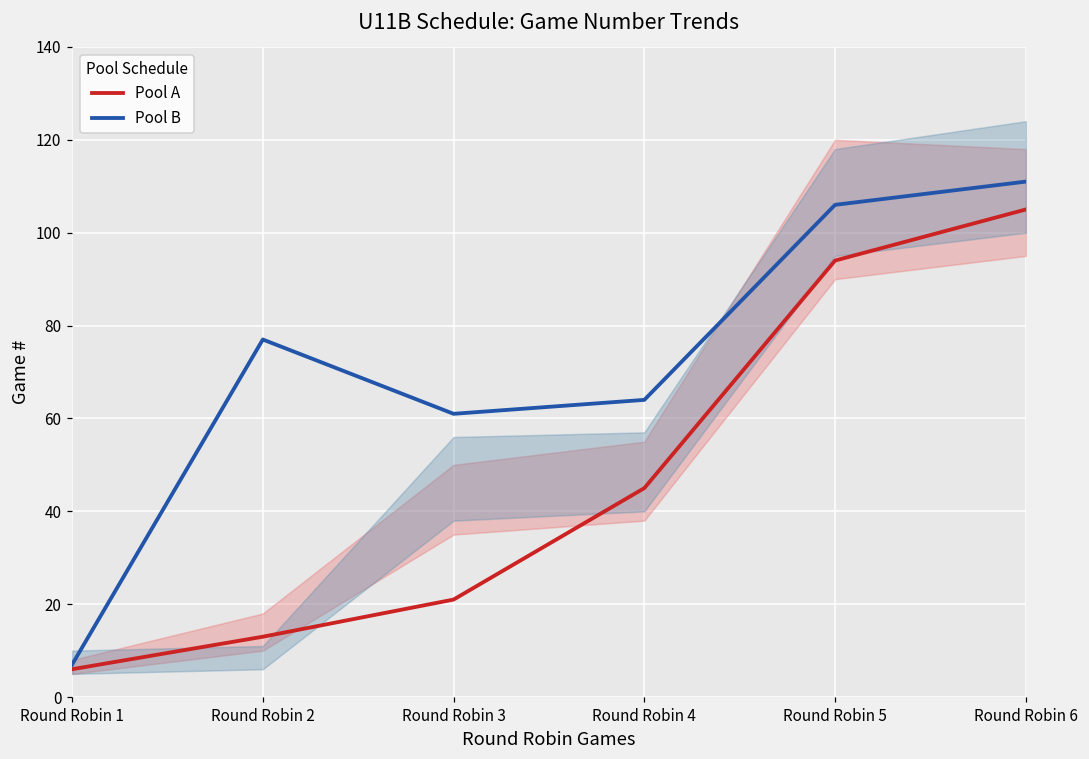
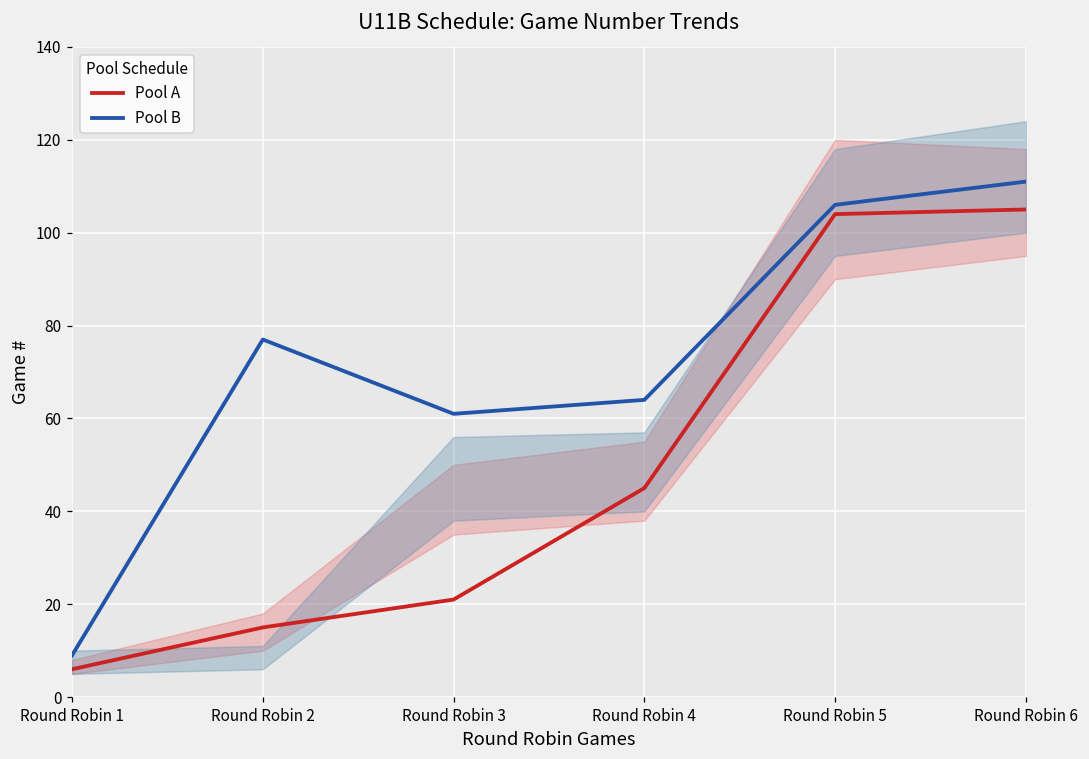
Pool B, Round Robin 1: 7 -> 9
Pool A, Round Robin 2: 13 -> 15
Pool A, Round Robin 5: 94 -> 104
